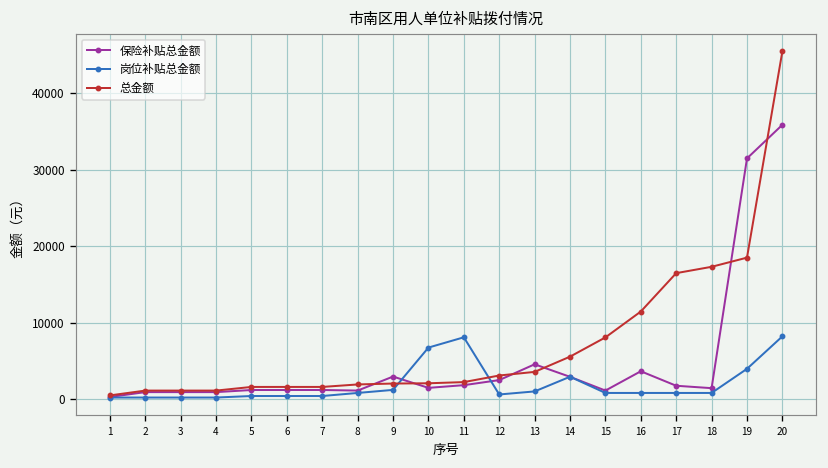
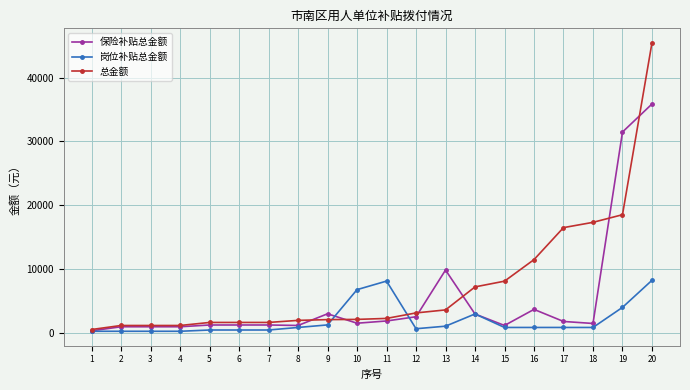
保险补贴总金额, 13: 5000 -> 10000
总金额, 14: 6000 -> 7000
